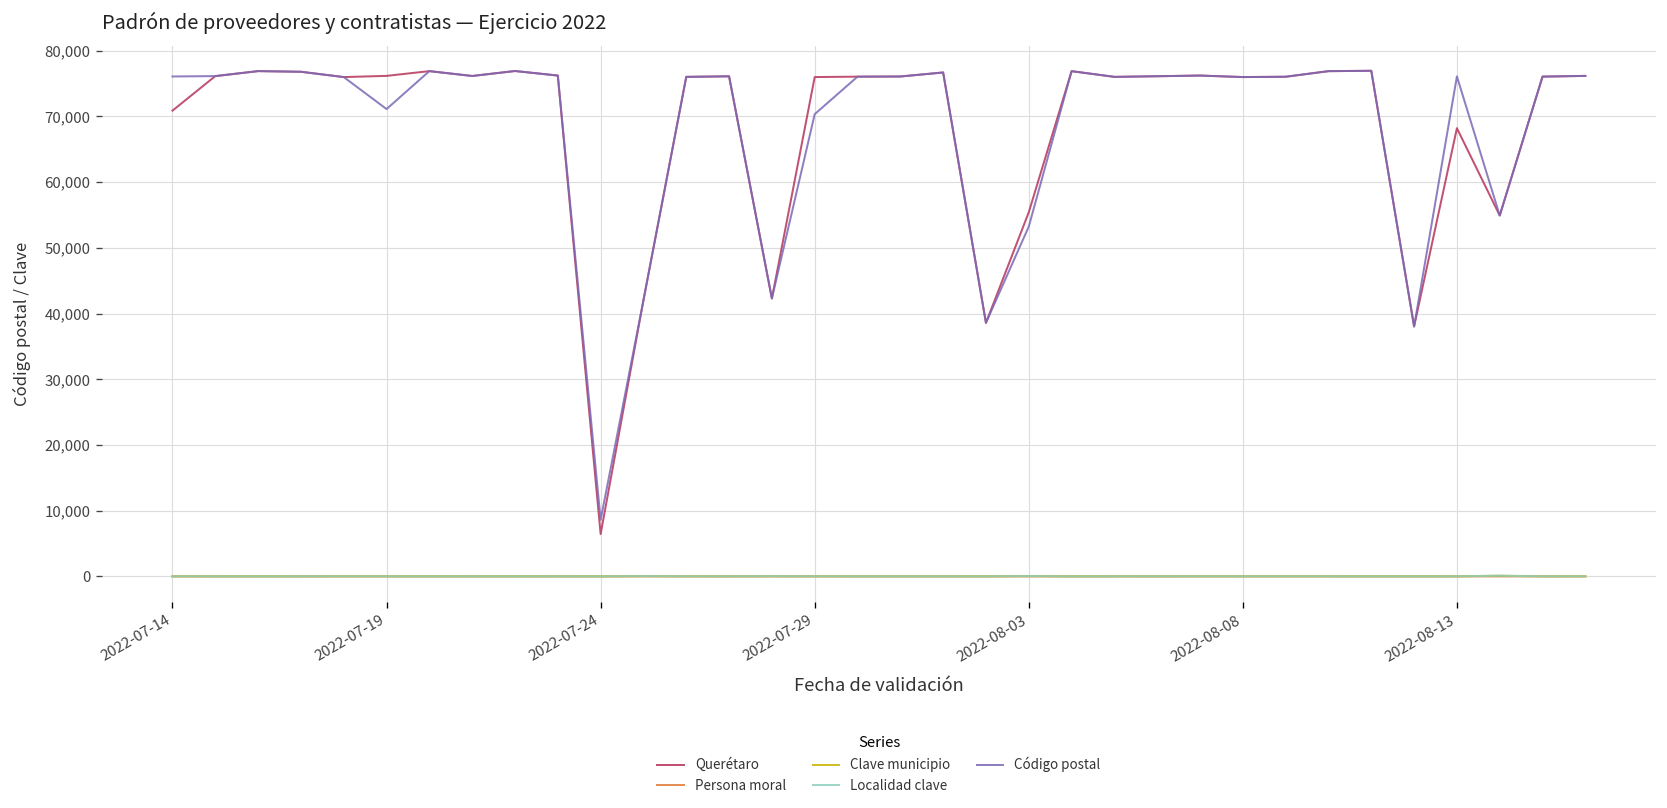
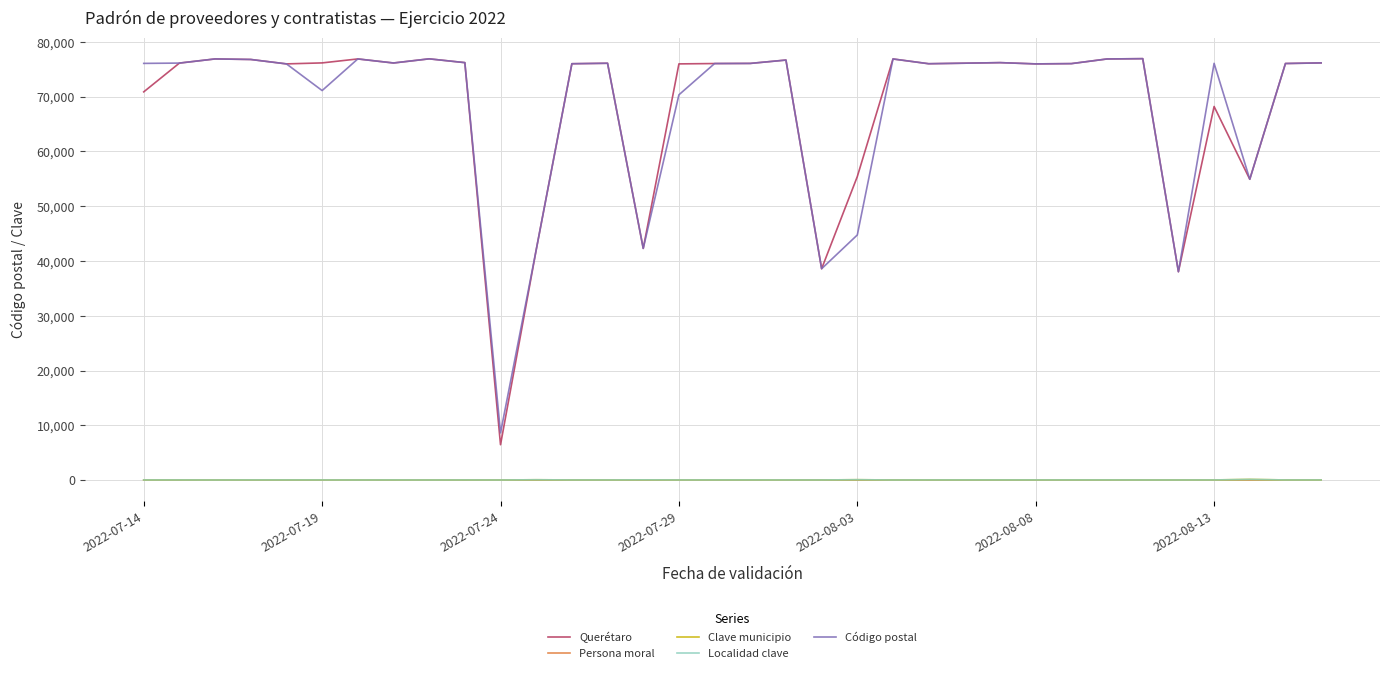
Código postal, 2022-08-03: 53,000 -> 45,000
